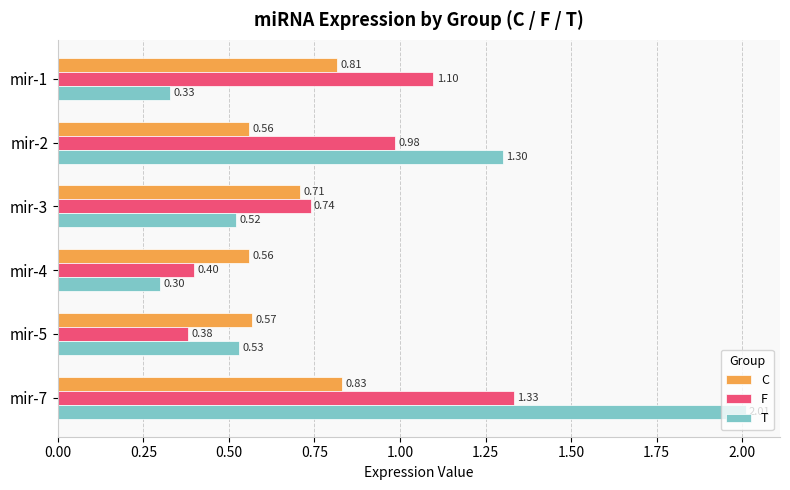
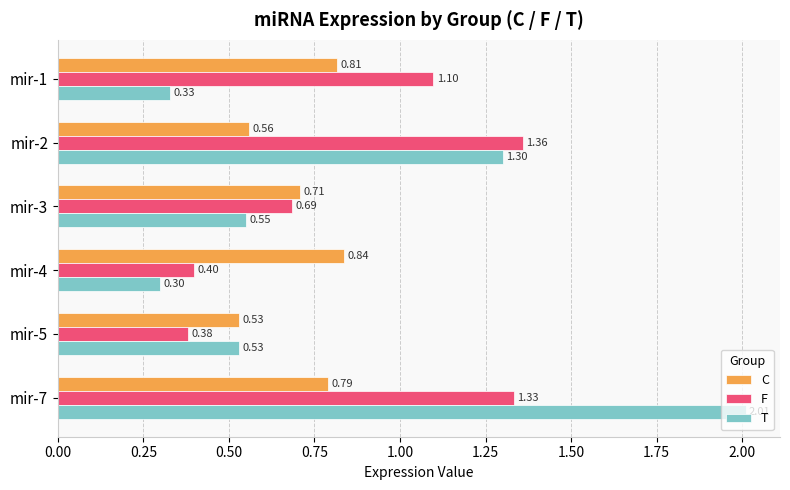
F, mir-2: 0.98 -> 1.36
F, mir-3: 0.74 -> 0.69
T, mir-3: 0.52 -> 0.55
C, mir-4: 0.56 -> 0.84
C, mir-5: 0.57 -> 0.53
C, mir-7: 0.83 -> 0.79
